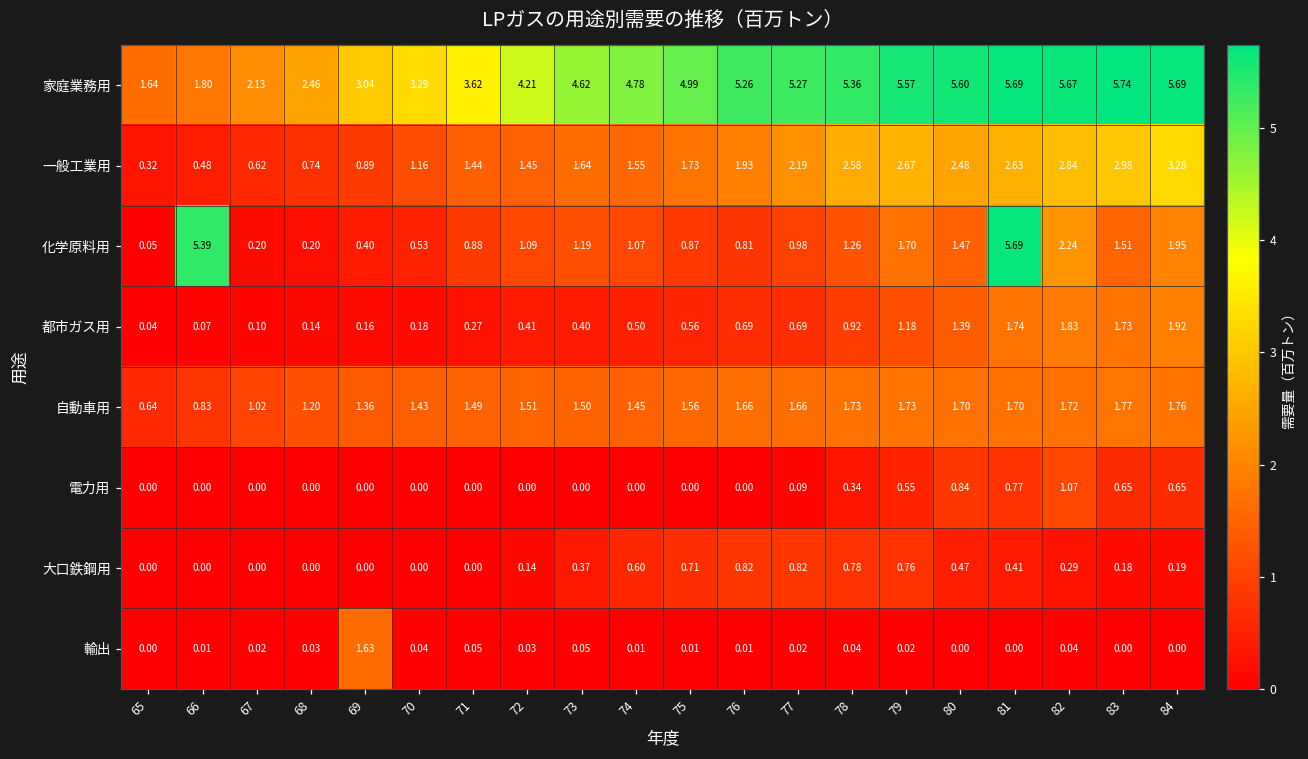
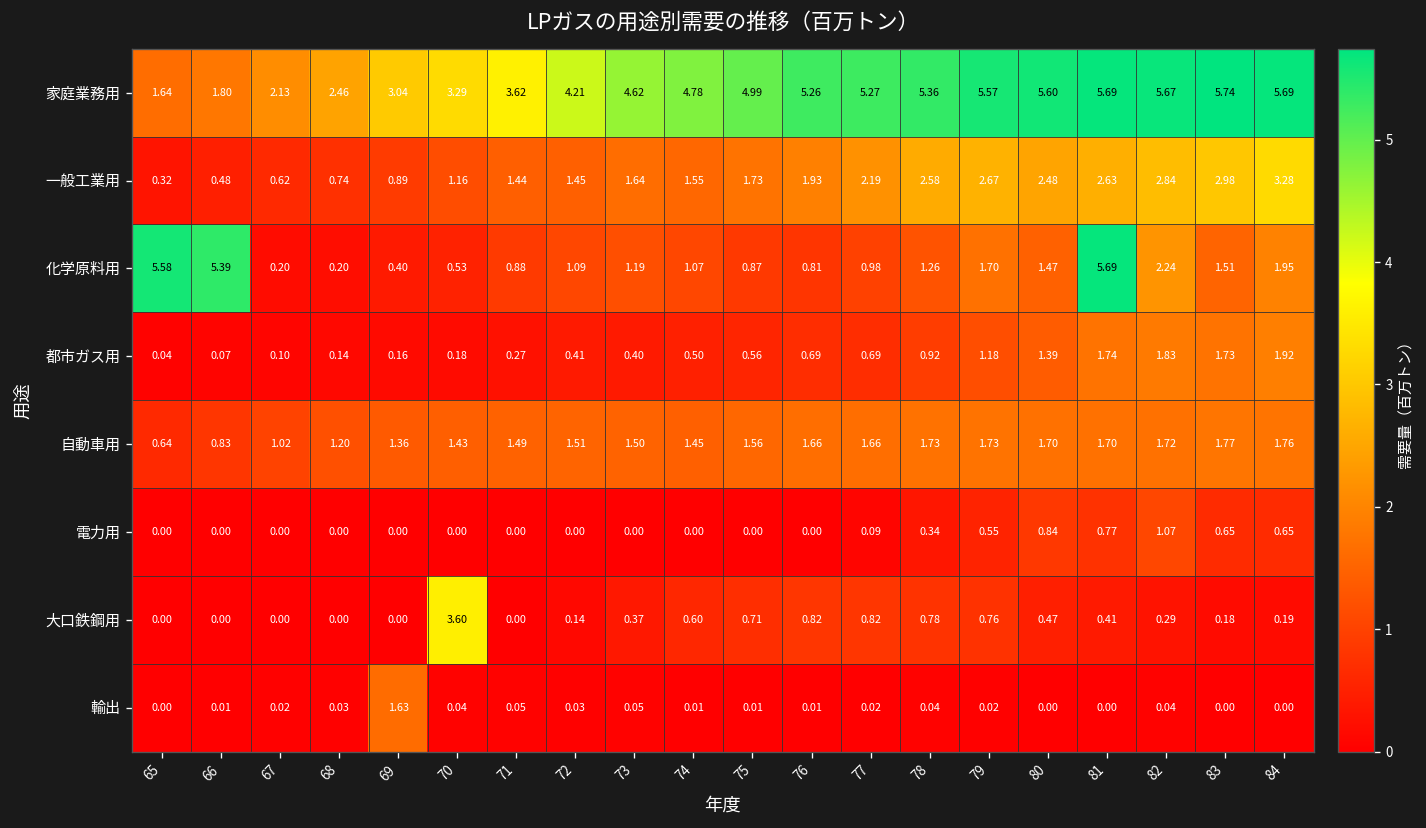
化学原料用, 65: 0.05 -> 5.58
大口鉄鋼用, 70: 0.00 -> 3.60
